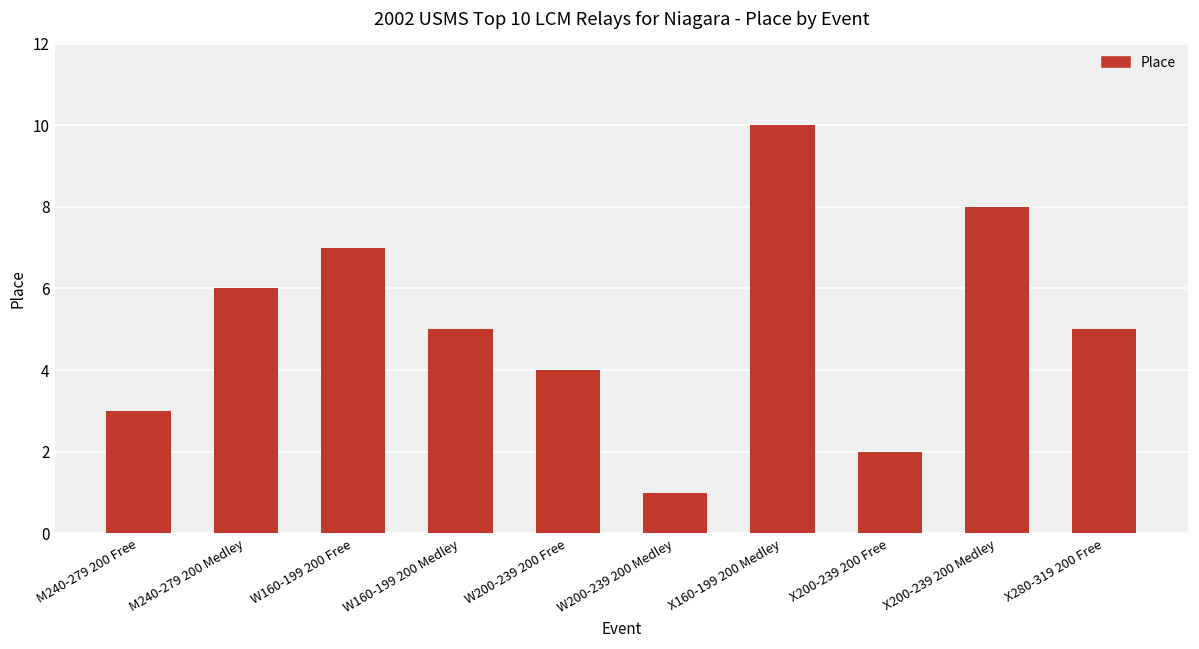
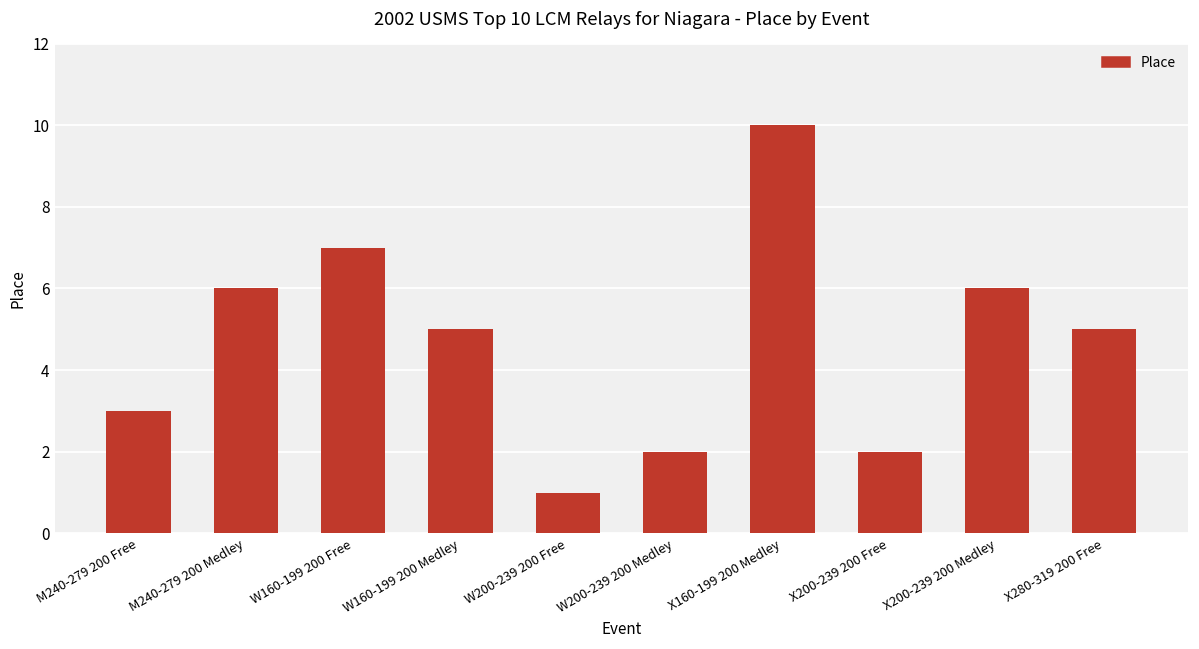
W200-239 200 Free: 4 -> 1
W200-239 200 Medley: 1 -> 2
X200-239 200 Medley: 8 -> 6
